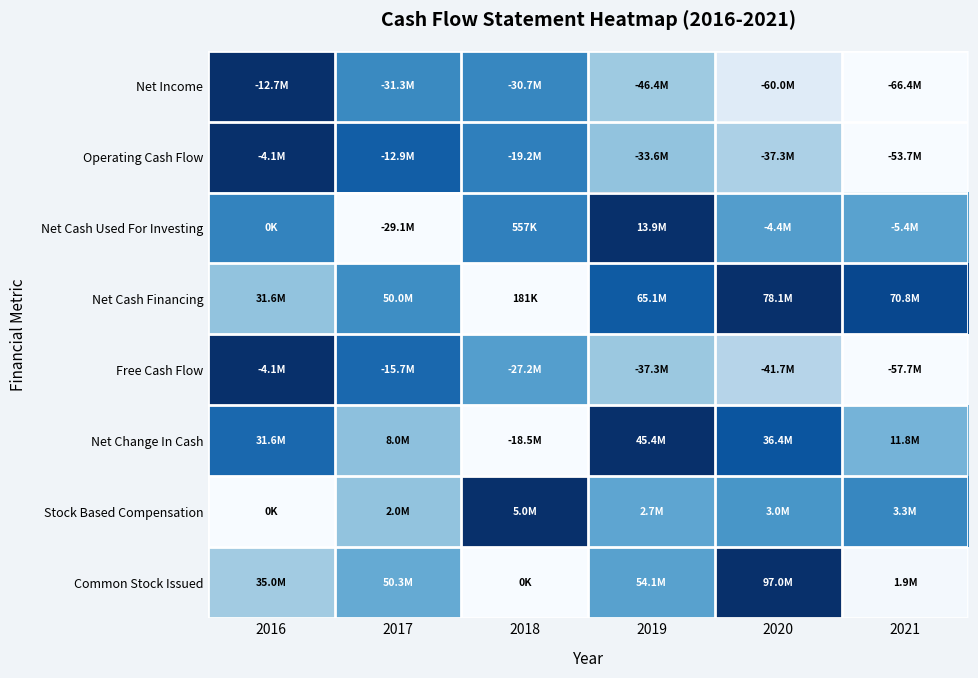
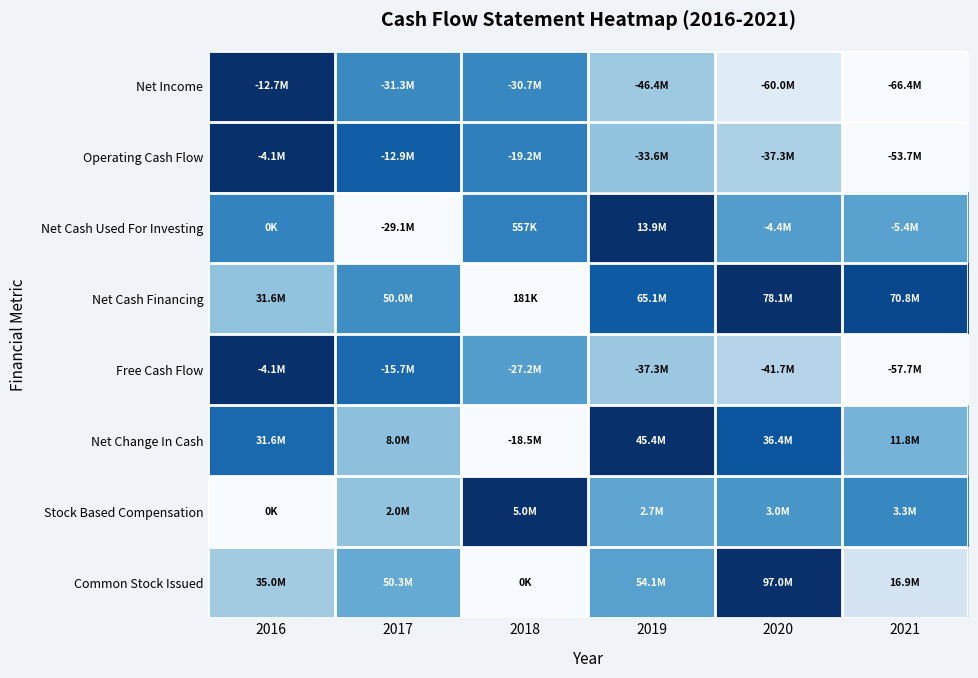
Common Stock Issued, 2021: 1.9M -> 16.9M
